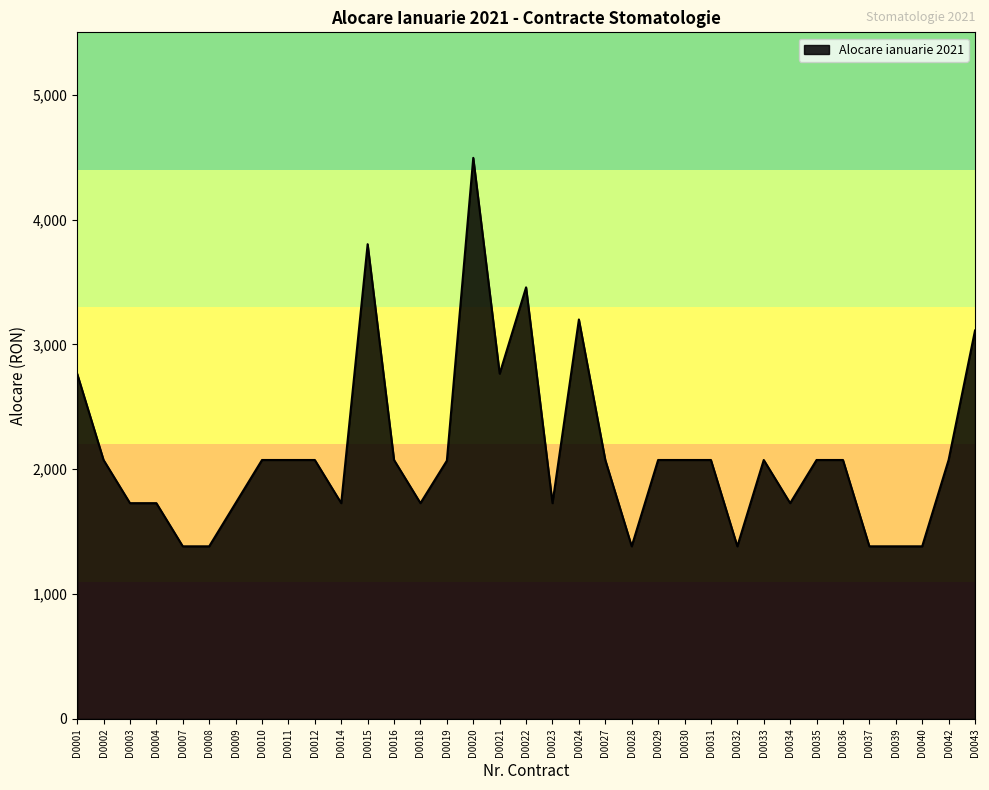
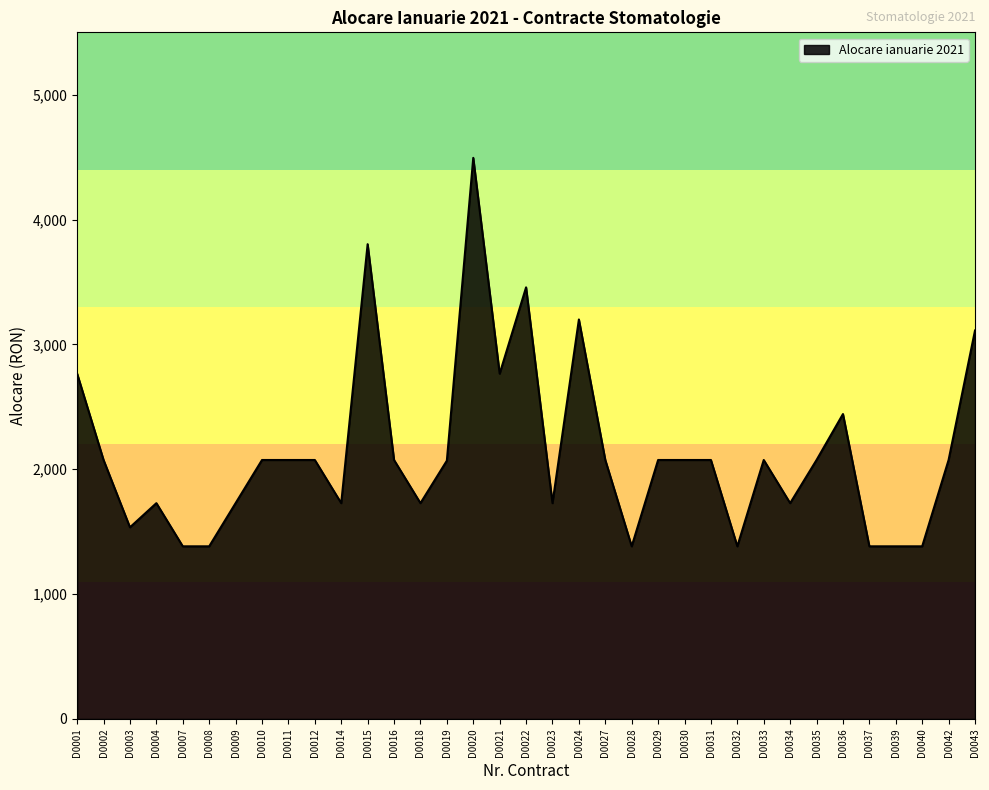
D0003: 1,730 -> 1,540
D0036: 2,070 -> 2,440
